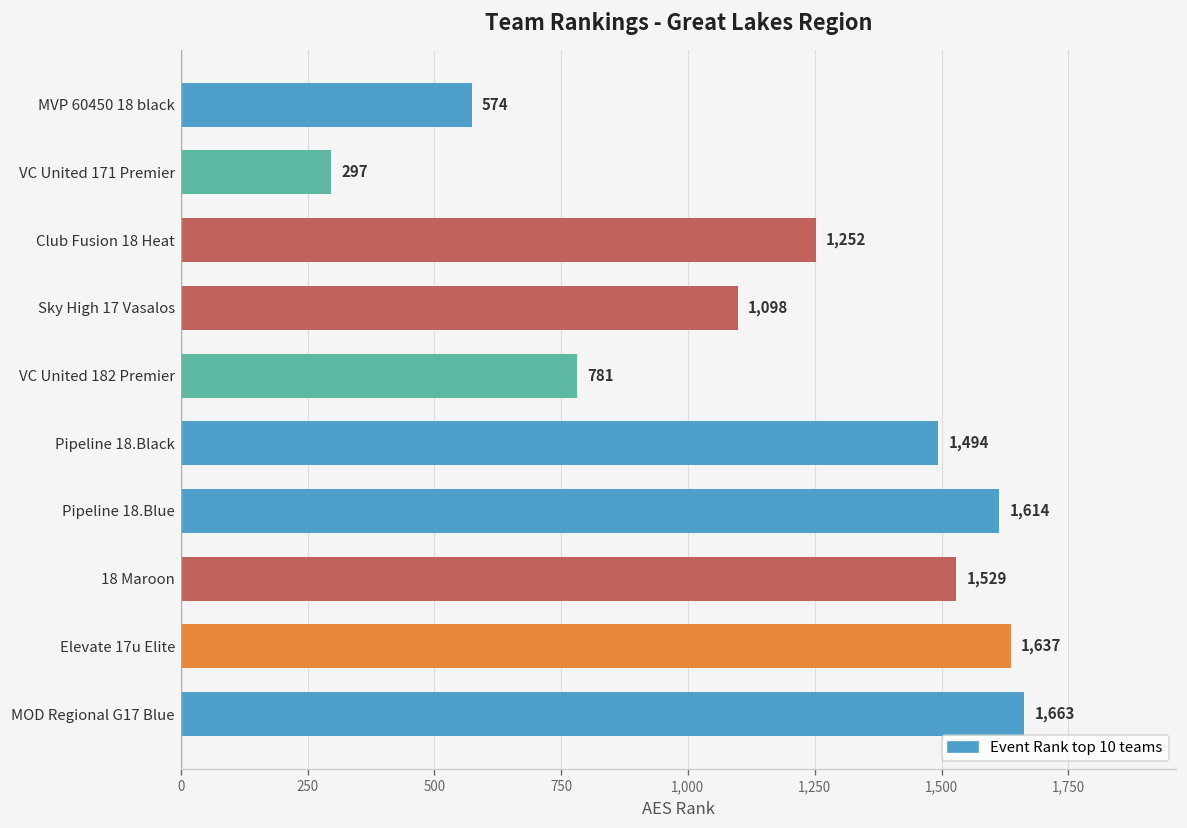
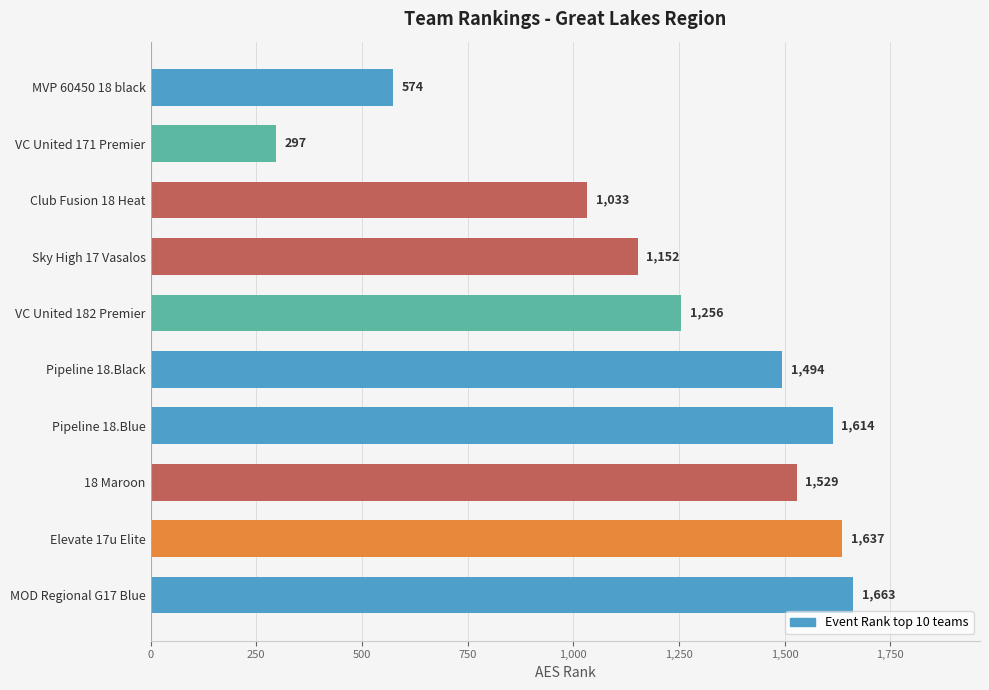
Club Fusion 18 Heat: 1,252 -> 1,033
Sky High 17 Vasalos: 1,098 -> 1,152
VC United 182 Premier: 781 -> 1,256
